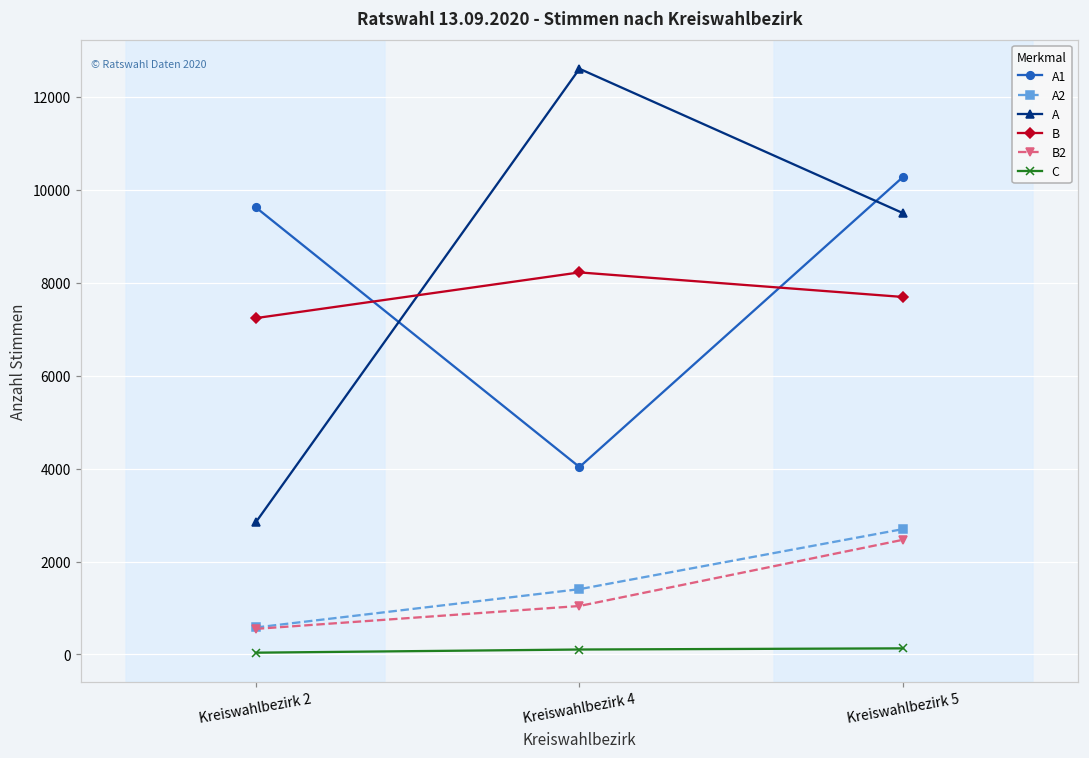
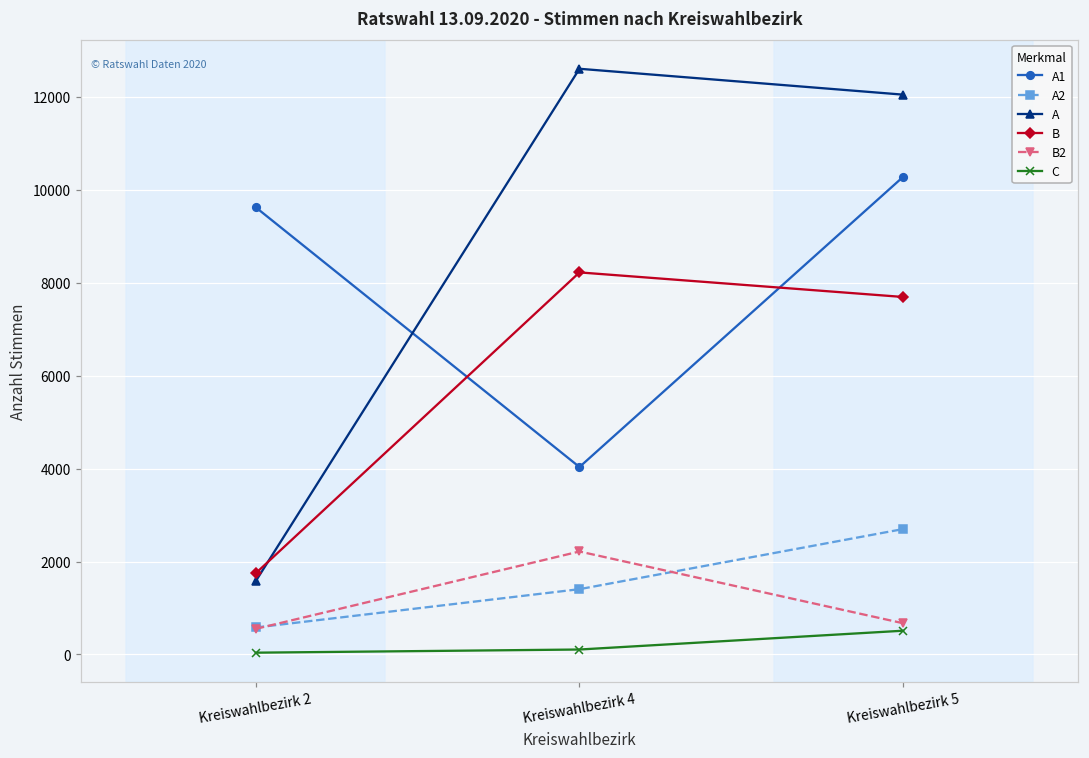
A, Kreiswahlbezirk 2: 2800 -> 1600
B, Kreiswahlbezirk 2: 7200 -> 1700
B2, Kreiswahlbezirk 4: 1000 -> 2200
A, Kreiswahlbezirk 5: 9500 -> 12000
B2, Kreiswahlbezirk 5: 2500 -> 700
C, Kreiswahlbezirk 5: 100 -> 500
